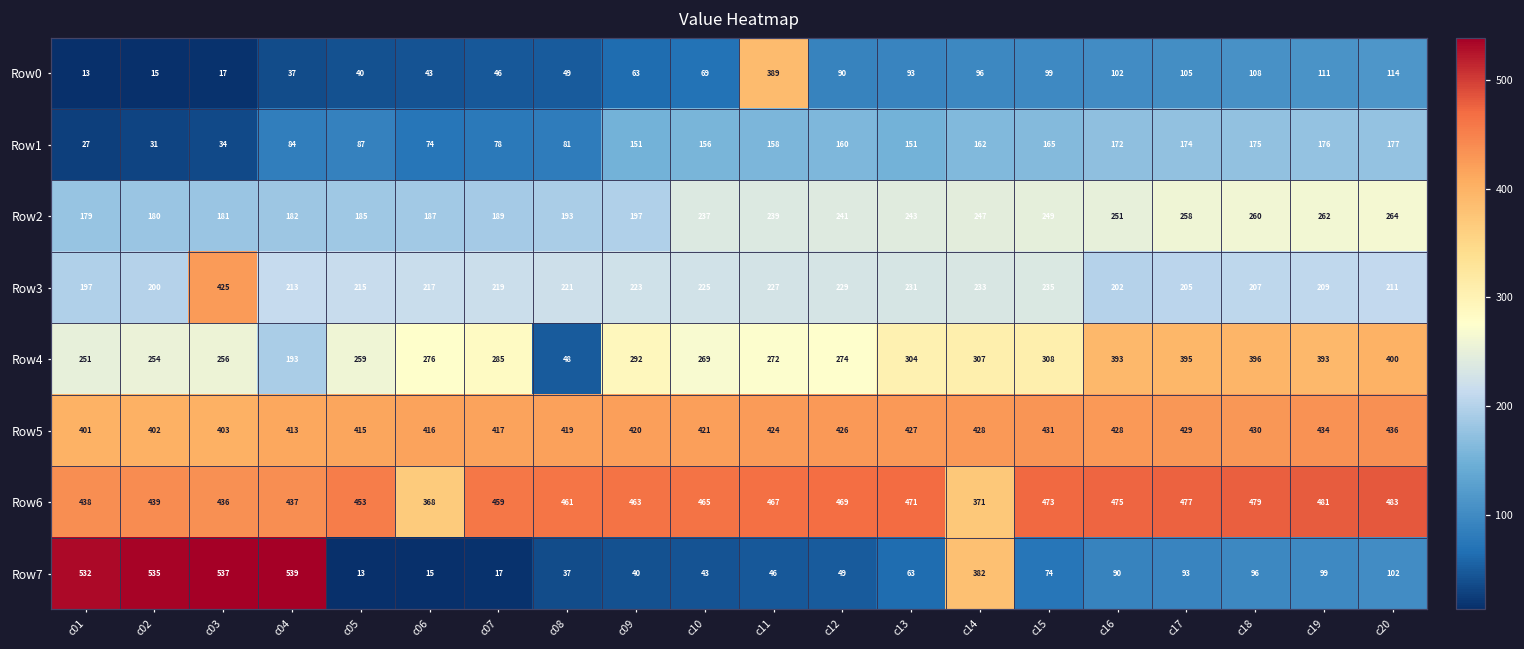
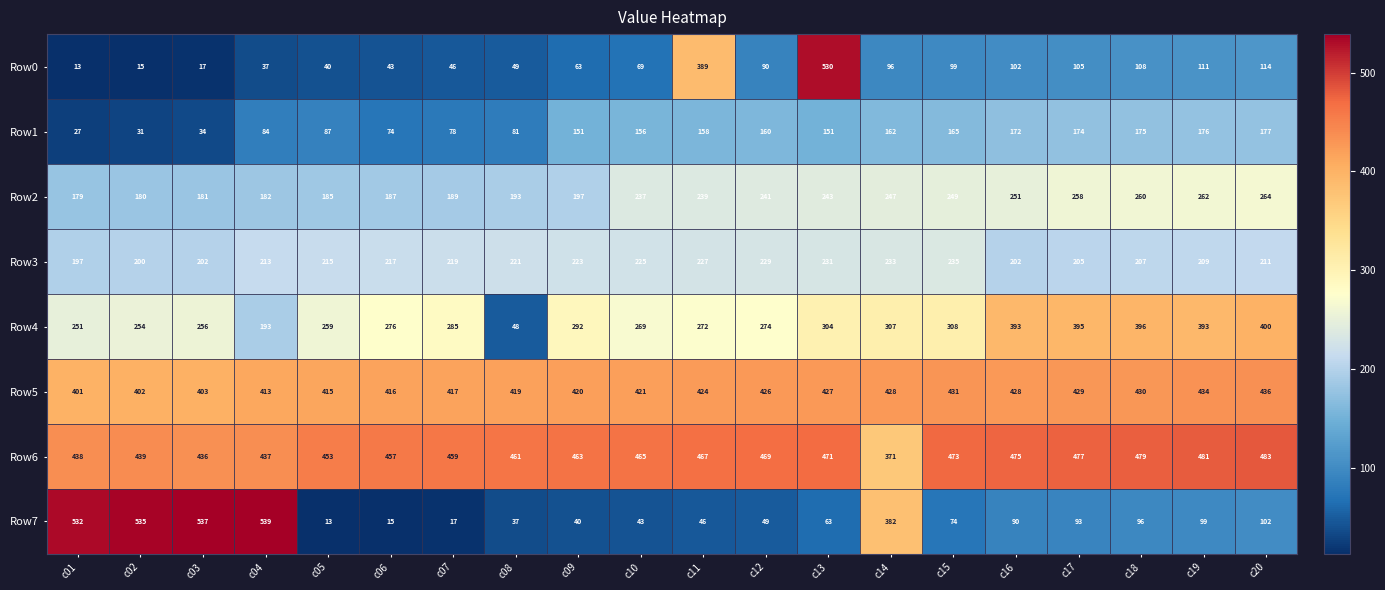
Row0, c13: 93 -> 530
Row3, c03: 425 -> 202
Row6, c06: 368 -> 457
